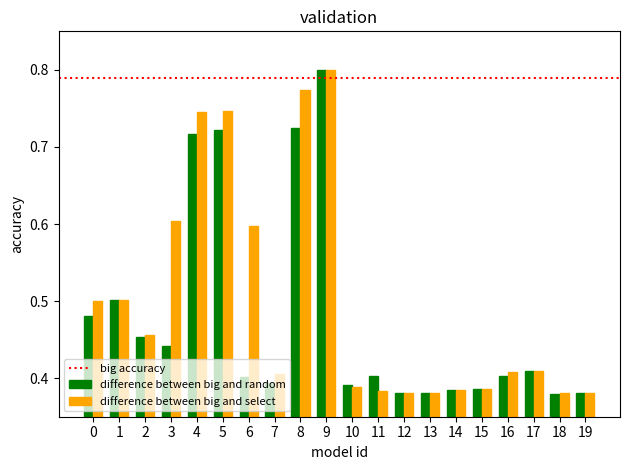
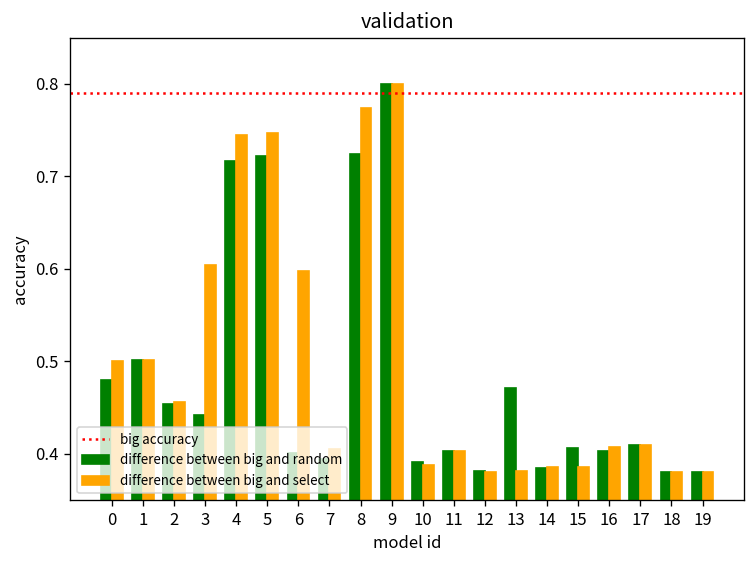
difference between big and select, 11: 0.38 -> 0.40
difference between big and random, 13: 0.38 -> 0.47
difference between big and random, 15: 0.39 -> 0.41
